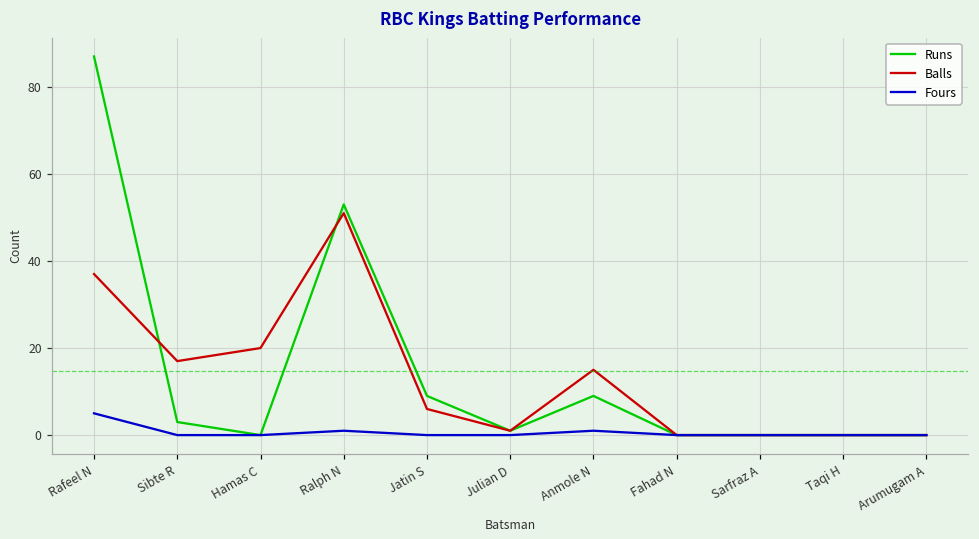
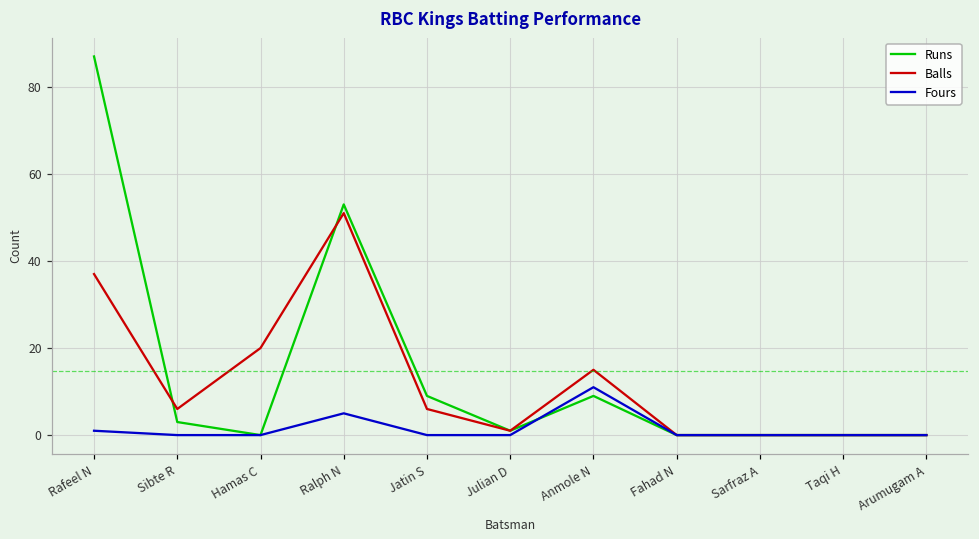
Fours, Rafeel N: 5 -> 1
Balls, Sibte R: 17 -> 6
Fours, Ralph N: 1 -> 5
Fours, Anmole N: 1 -> 11
